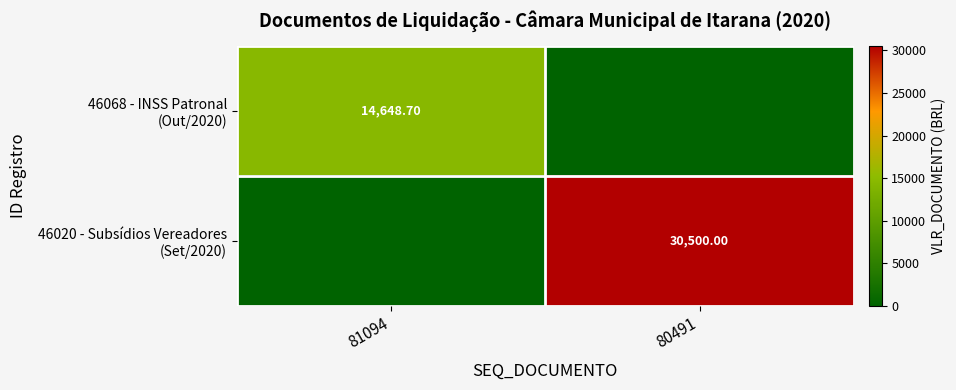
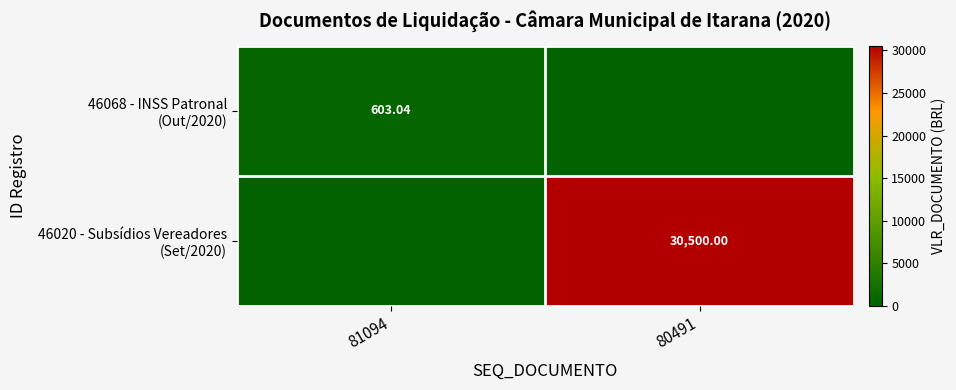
46068 - INSS Patronal (Out/2020), 81094: 14,648.70 -> 603.04
